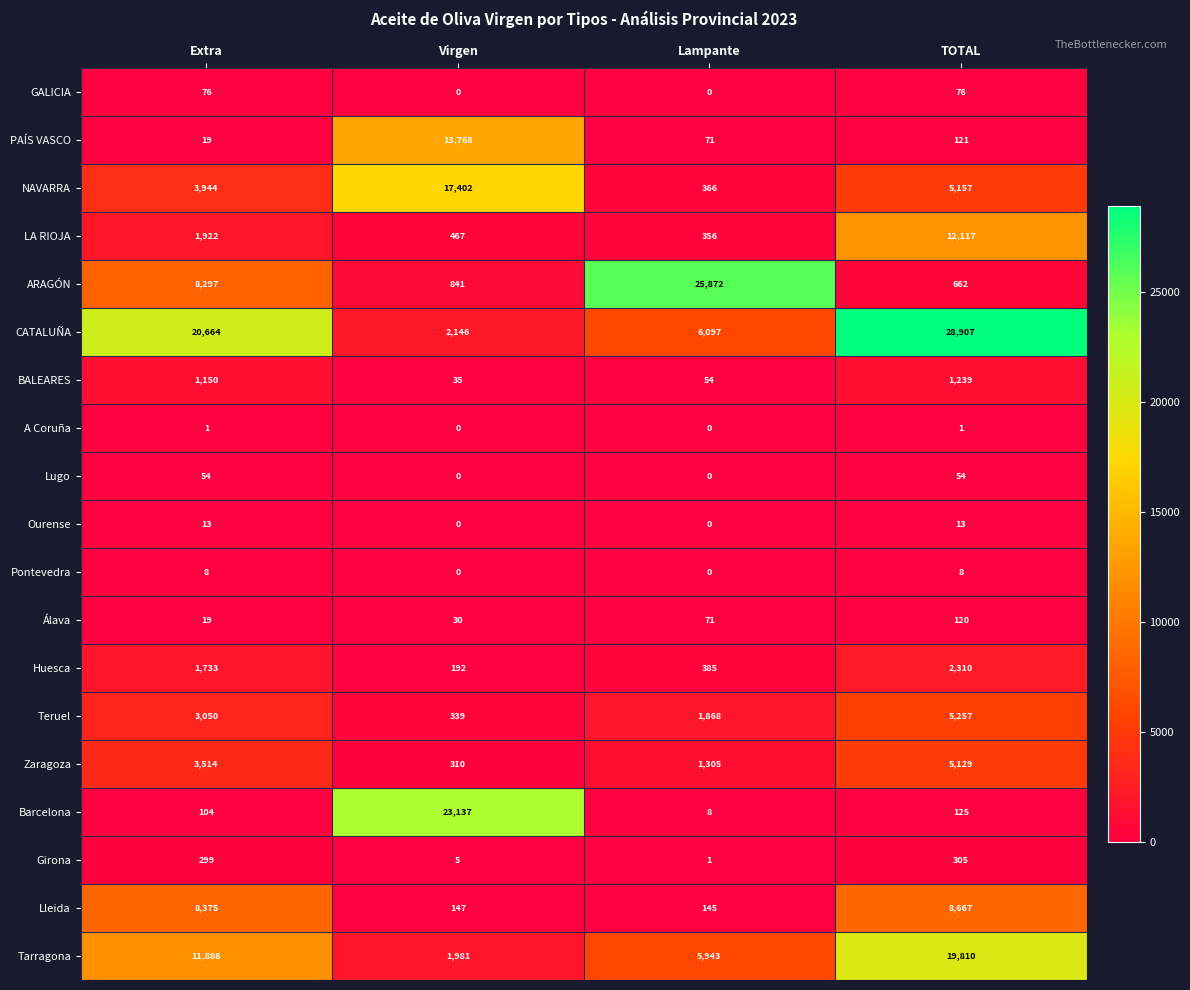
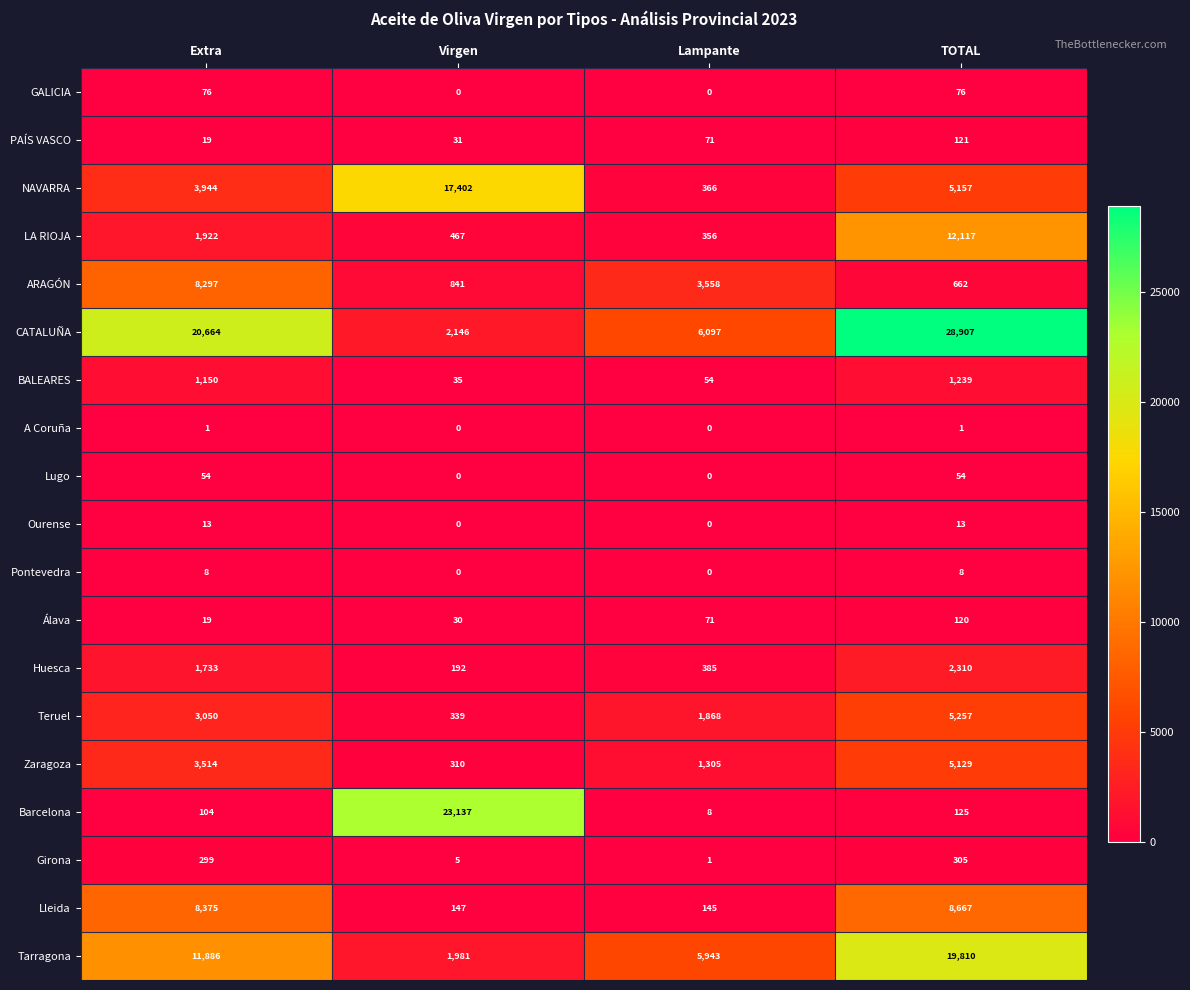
PAÍS VASCO, Virgen: 13,768 -> 31
ARAGÓN, Lampante: 25,872 -> 3,558
